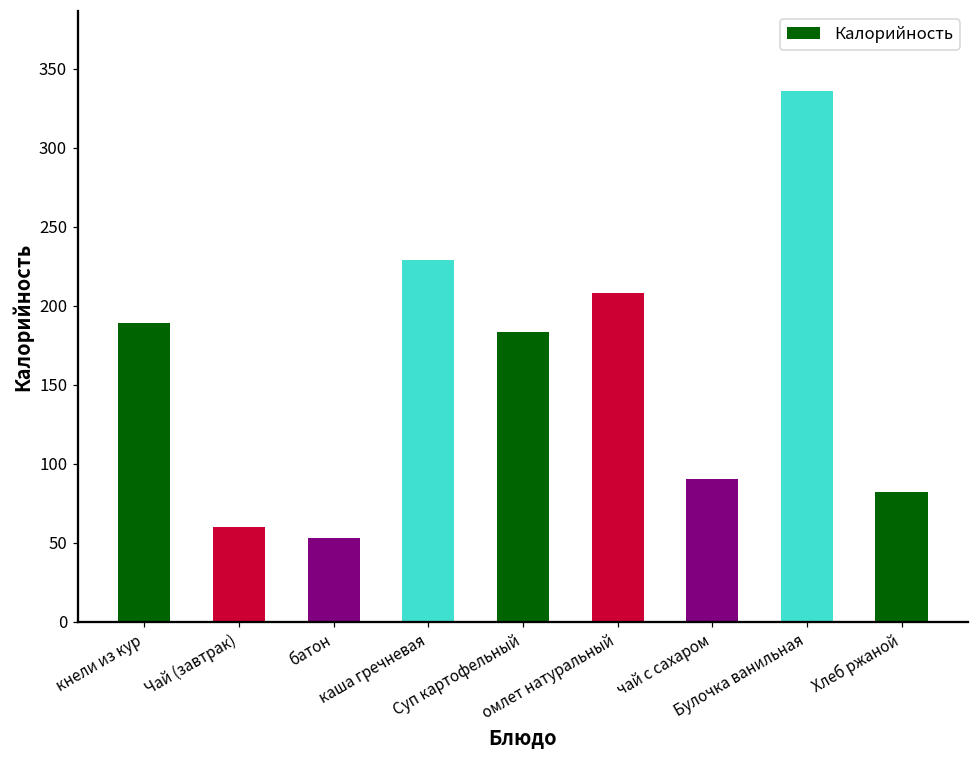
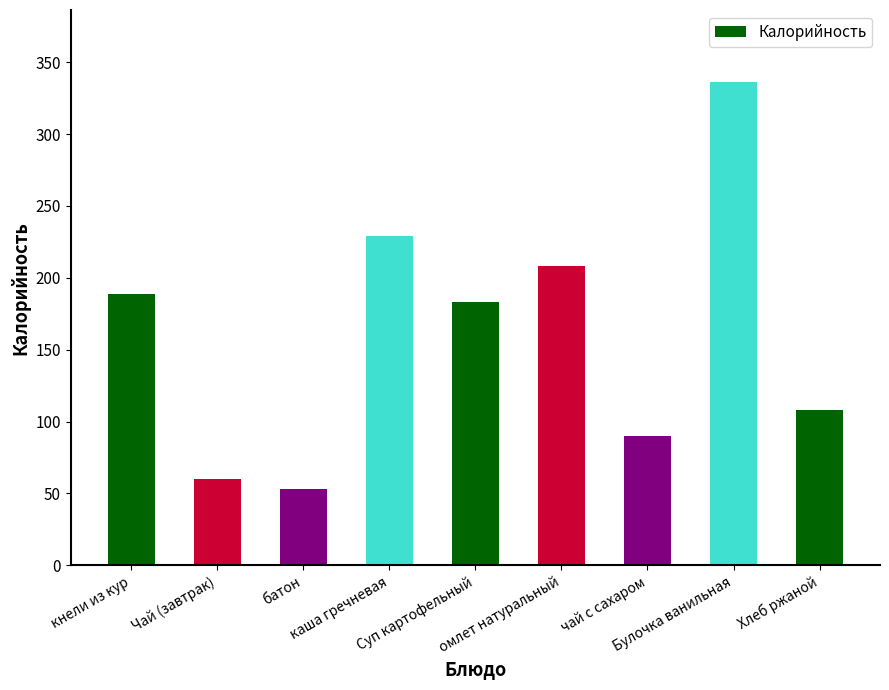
Хлеб ржаной: 82 -> 108
